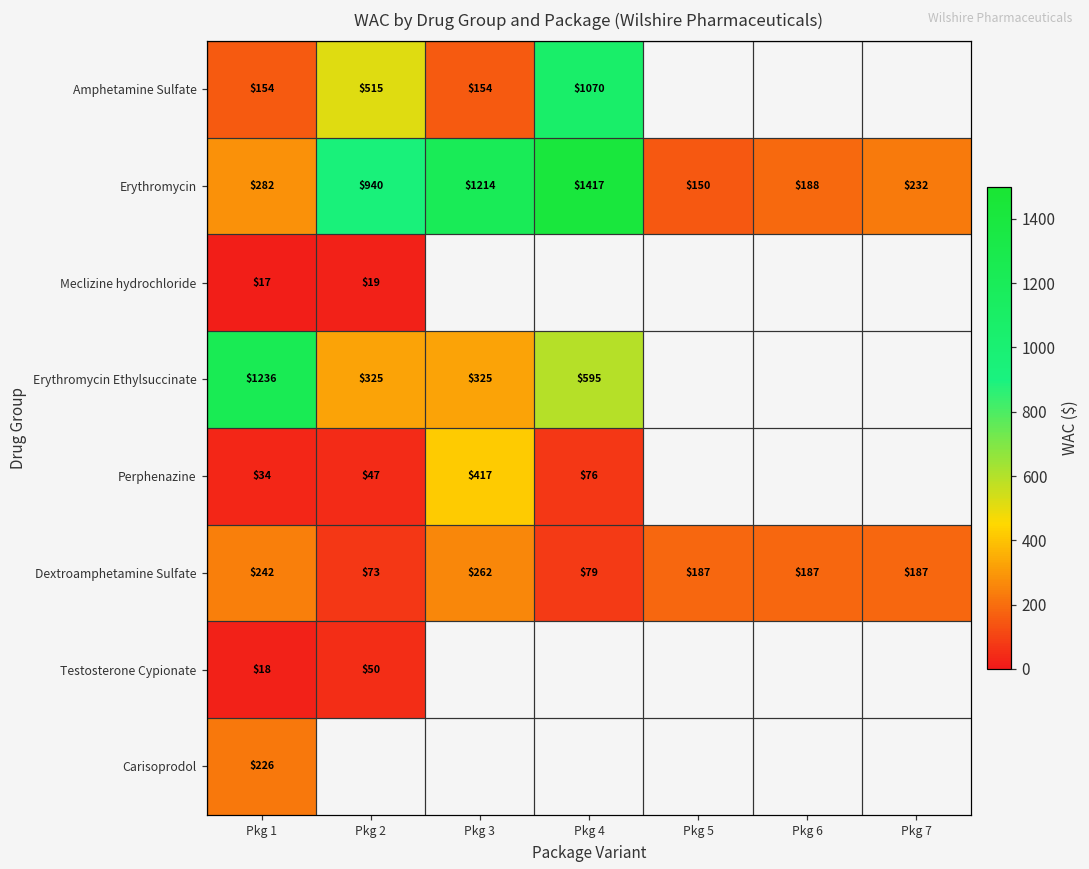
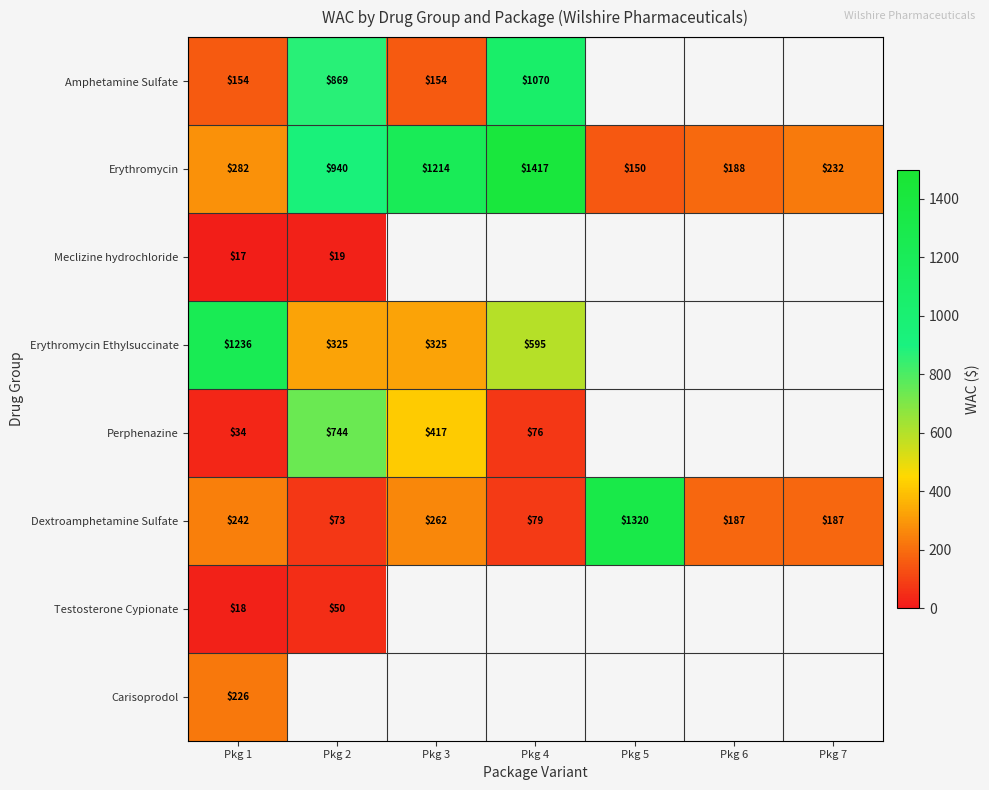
Amphetamine Sulfate, Pkg 2: $515 -> $869
Perphenazine, Pkg 2: $47 -> $744
Dextroamphetamine Sulfate, Pkg 5: $187 -> $1320
